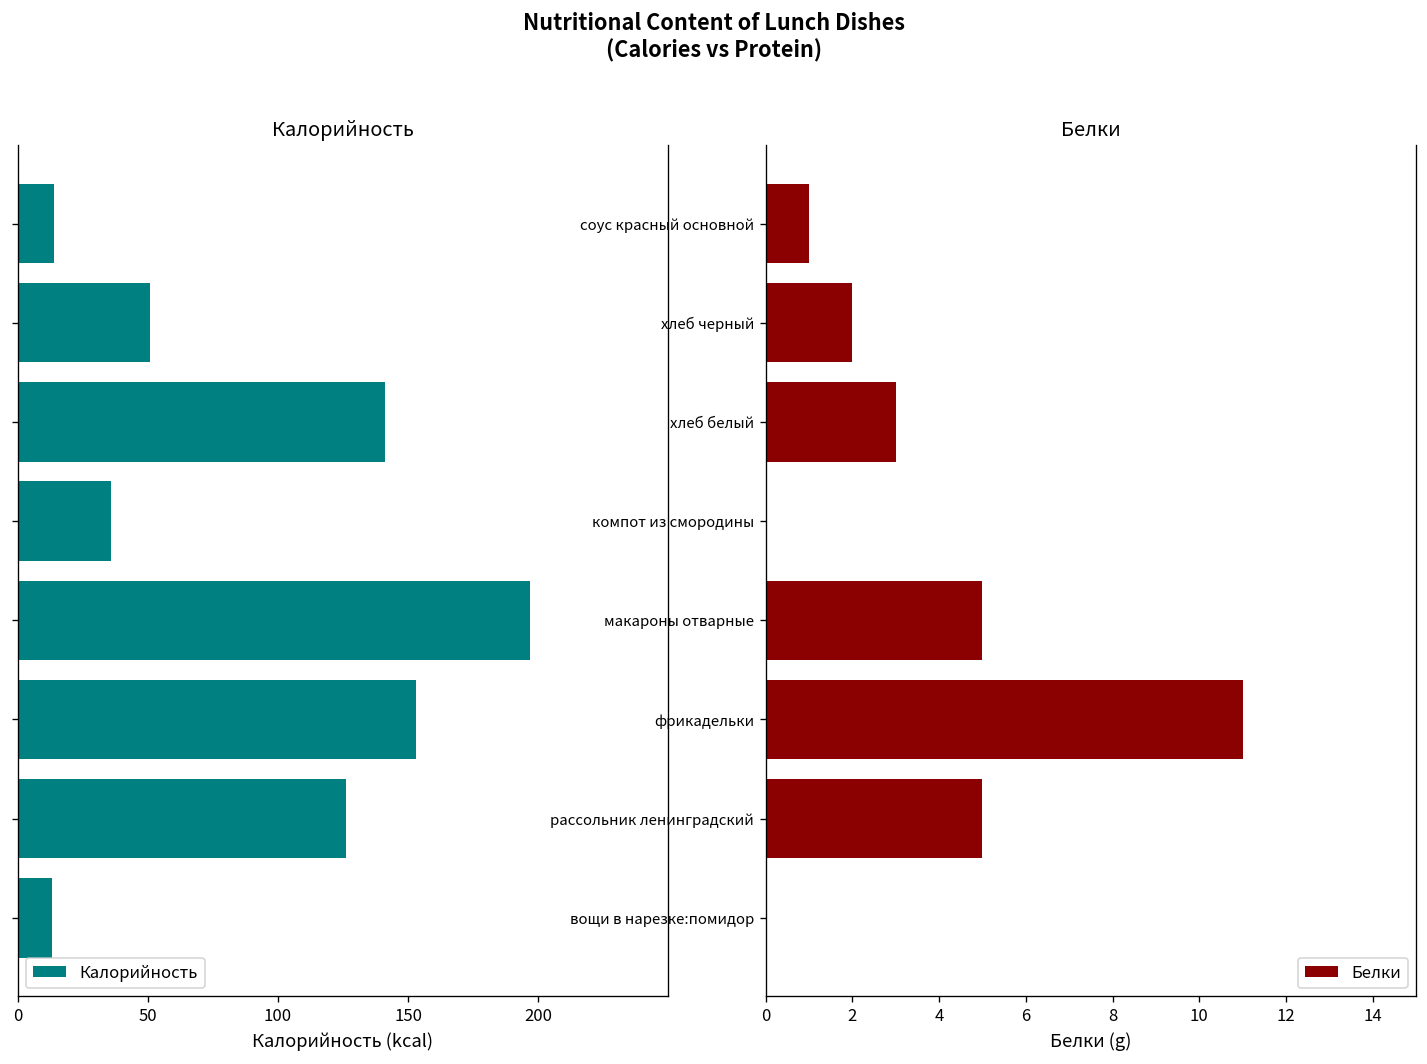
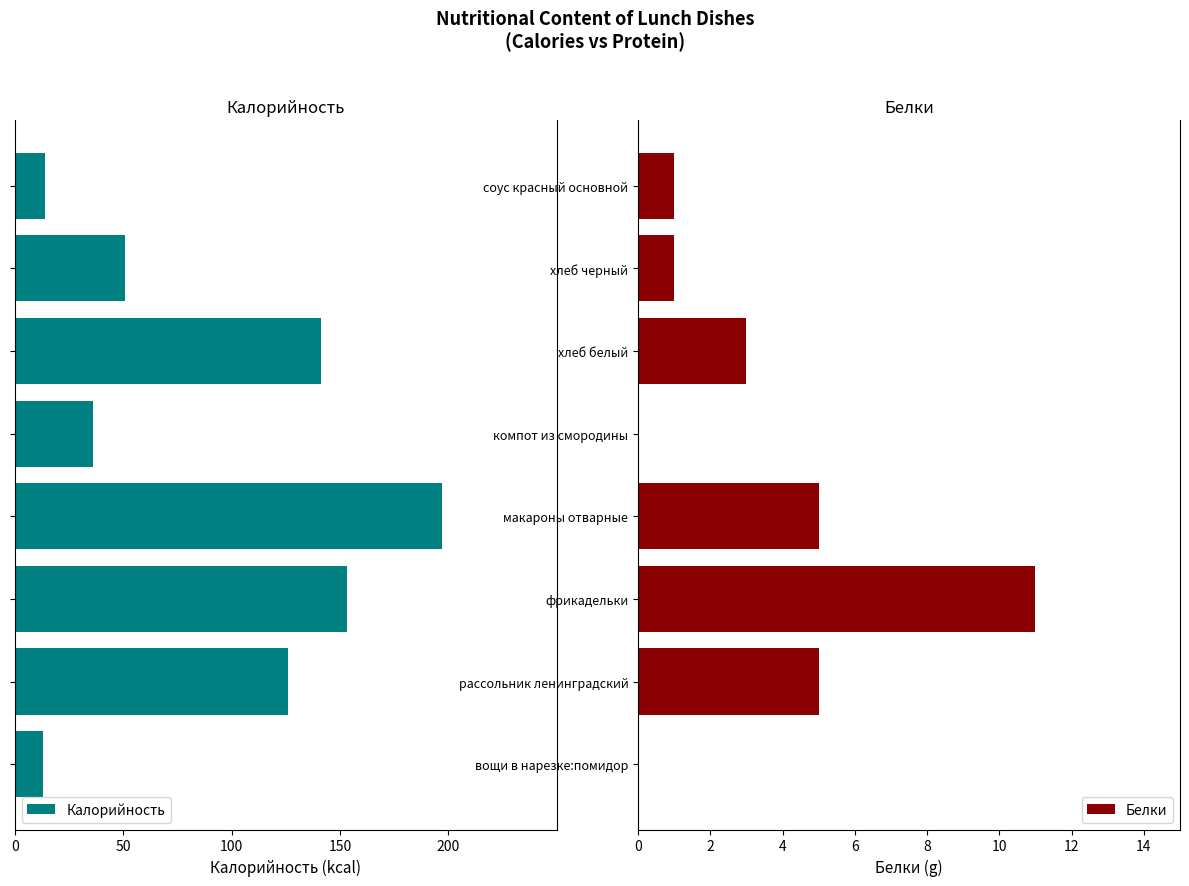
Белки, хлеб черный: 2 -> 1
